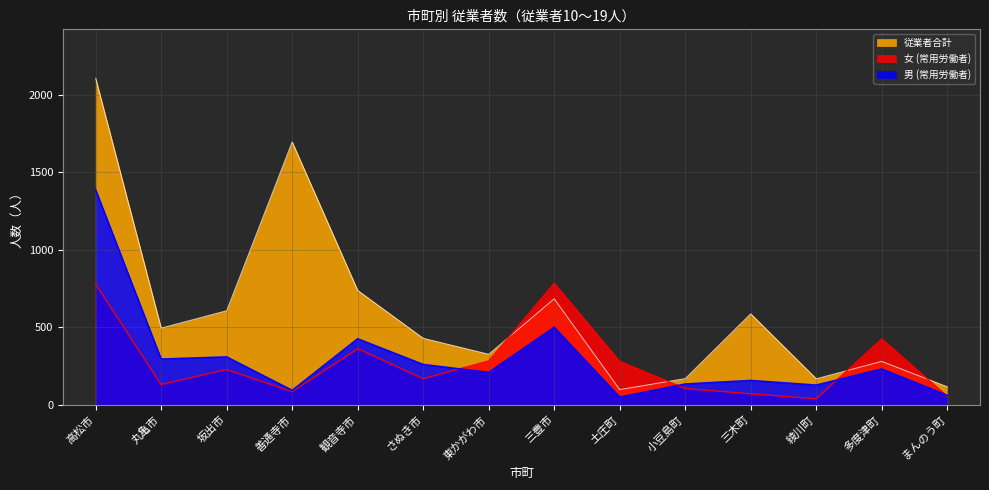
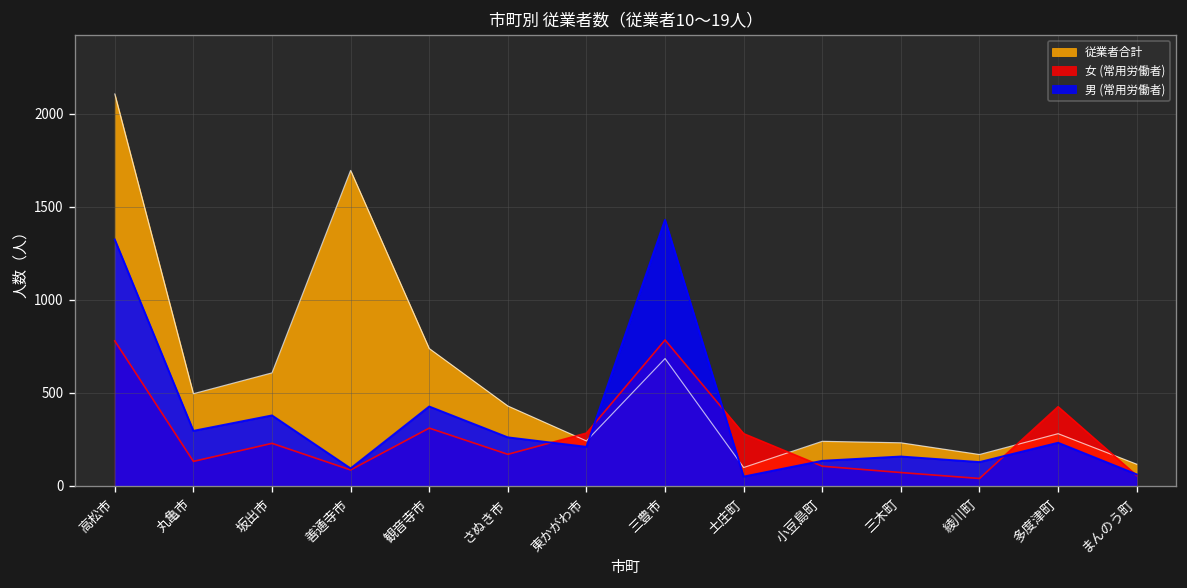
男 (常用労働者), 高松市: 1390 -> 1320
男 (常用労働者), 坂出市: 310 -> 380
女 (常用労働者), 観音寺市: 360 -> 310
従業者合計, 東かがわ市: 330 -> 240
男 (常用労働者), 三豊市: 500 -> 1430
従業者合計, 小豆島町: 170 -> 240
従業者合計, 三木町: 590 -> 230
